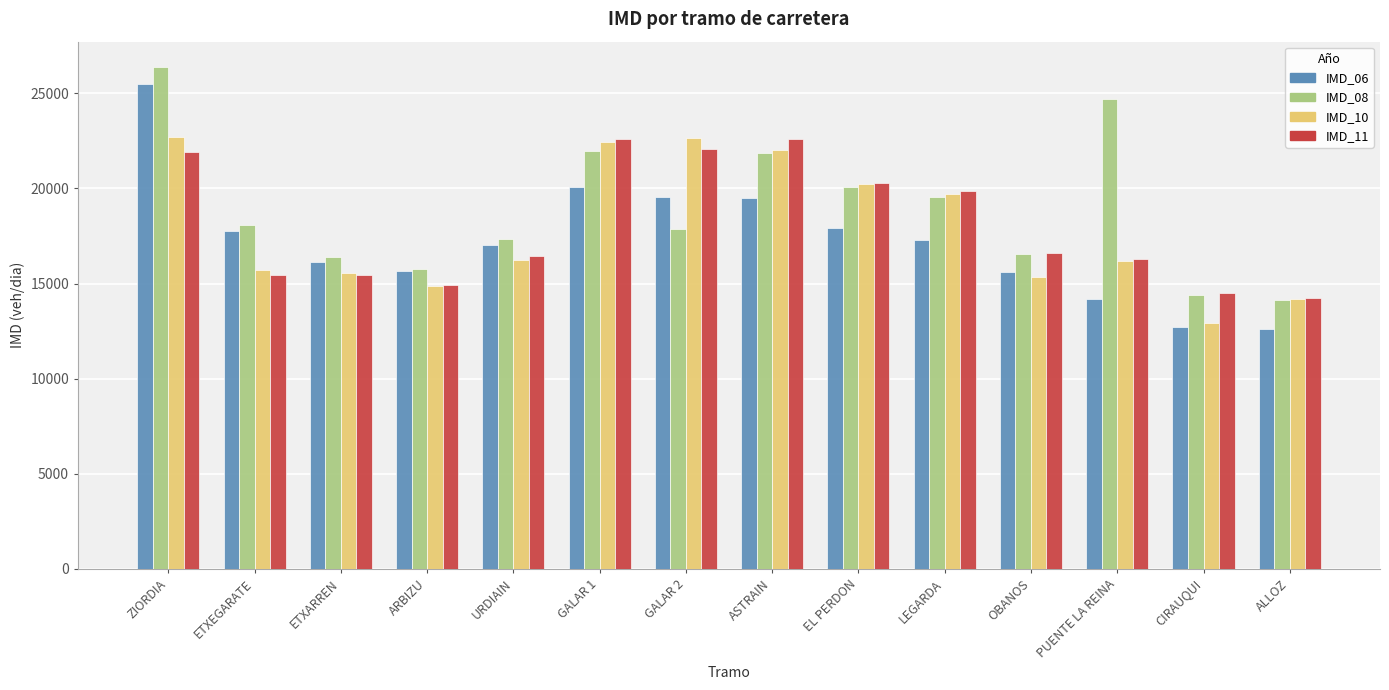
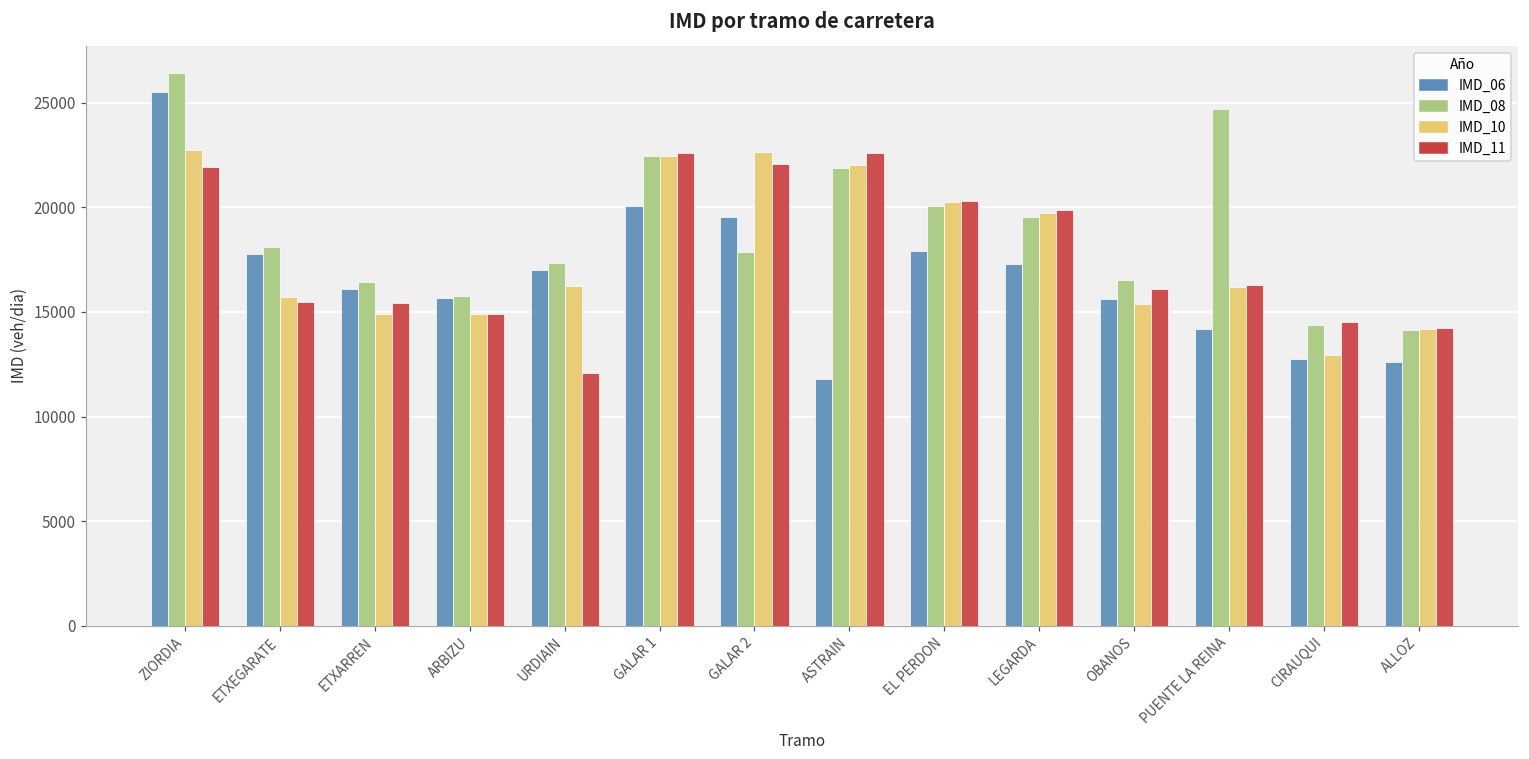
IMD_10, ETXARREN: 15500 -> 14900
IMD_11, URDIAIN: 16500 -> 12100
IMD_08, GALAR 1: 21900 -> 22400
IMD_06, ASTRAIN: 19500 -> 11800
IMD_11, OBANOS: 16600 -> 16100
